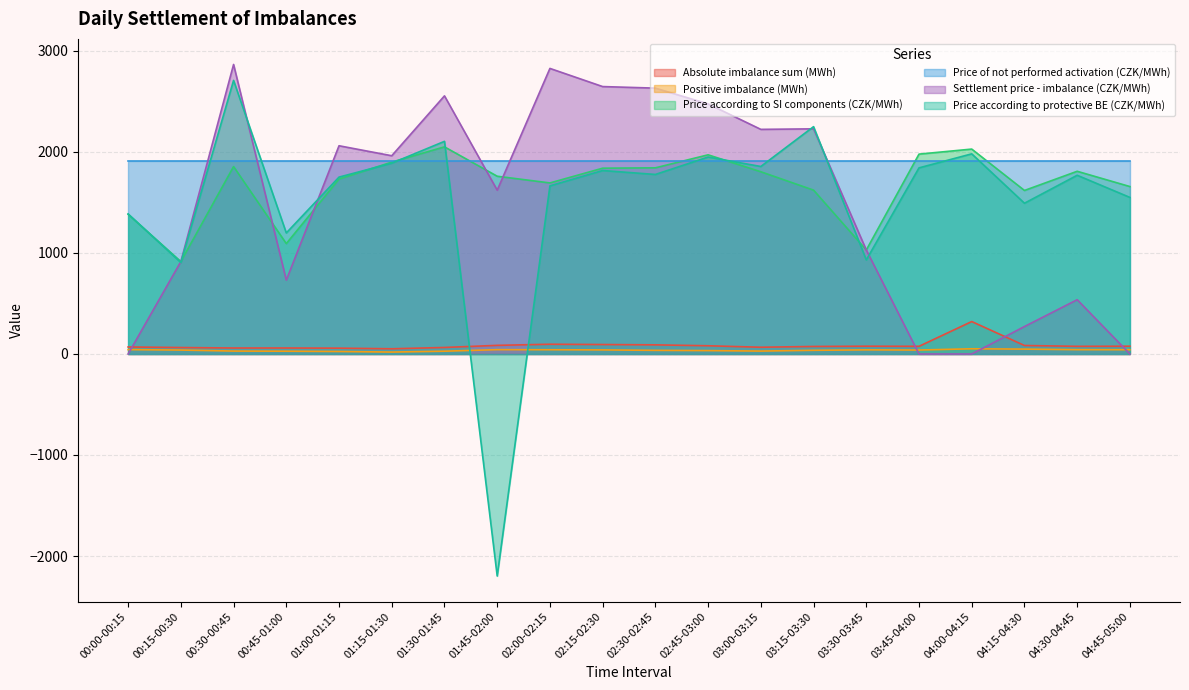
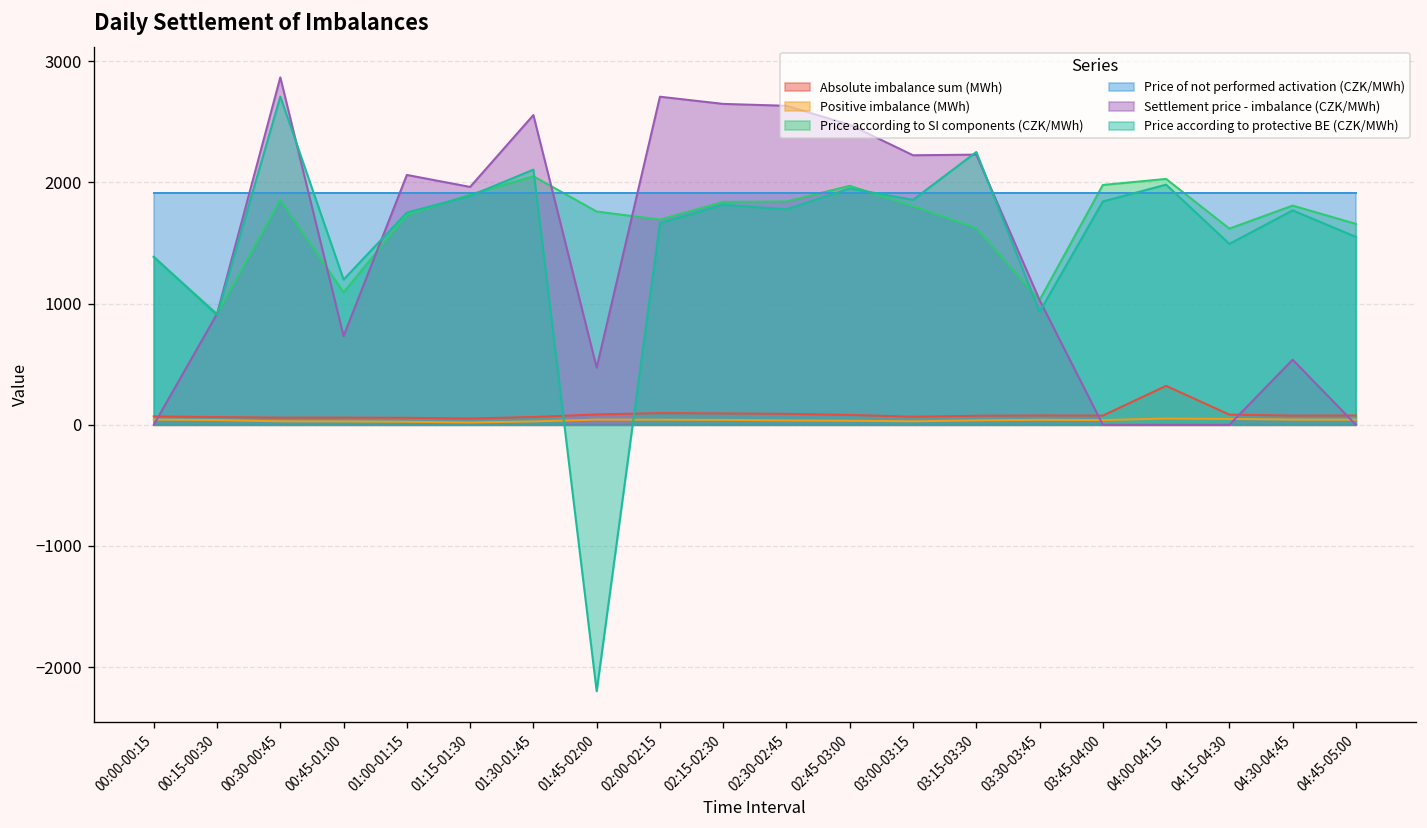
Settlement price - imbalance (CZK/MWh), 01:45-02:00: 1620 -> 470
Settlement price - imbalance (CZK/MWh), 02:00-02:15: 2830 -> 2710
Settlement price - imbalance (CZK/MWh), 04:15-04:30: 270 -> 0
